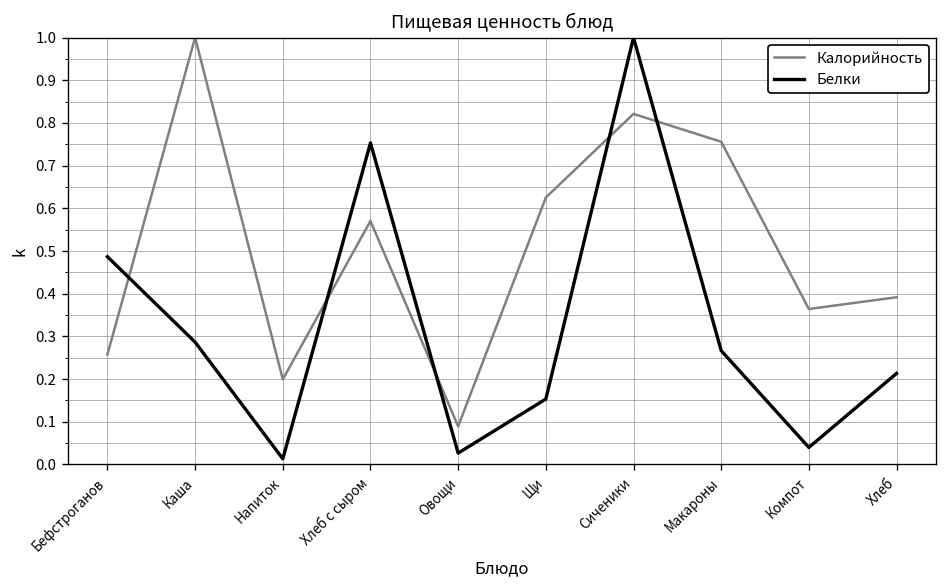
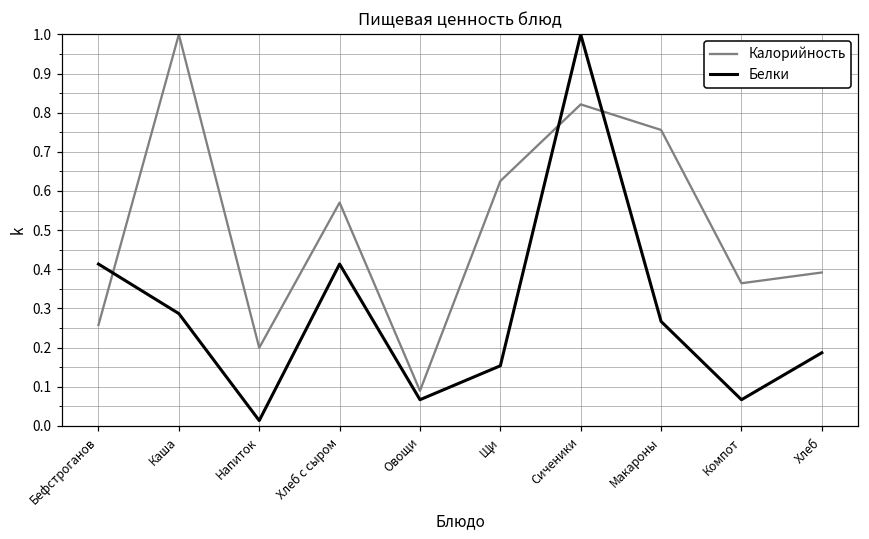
Белки, Бефстроганов: 0.49 -> 0.41
Белки, Хлеб с сыром: 0.75 -> 0.41
Белки, Овощи: 0.03 -> 0.07
Белки, Компот: 0.04 -> 0.07
Белки, Хлеб: 0.21 -> 0.19
